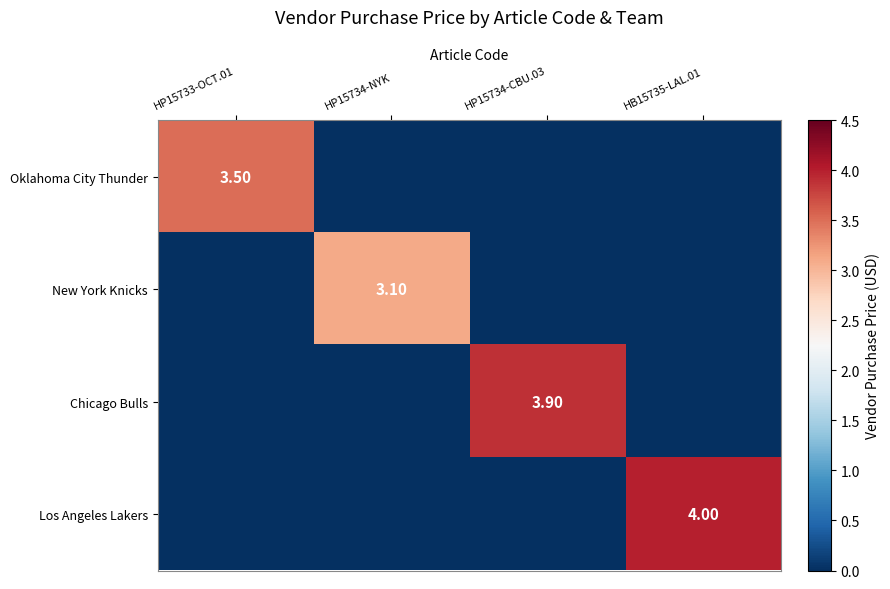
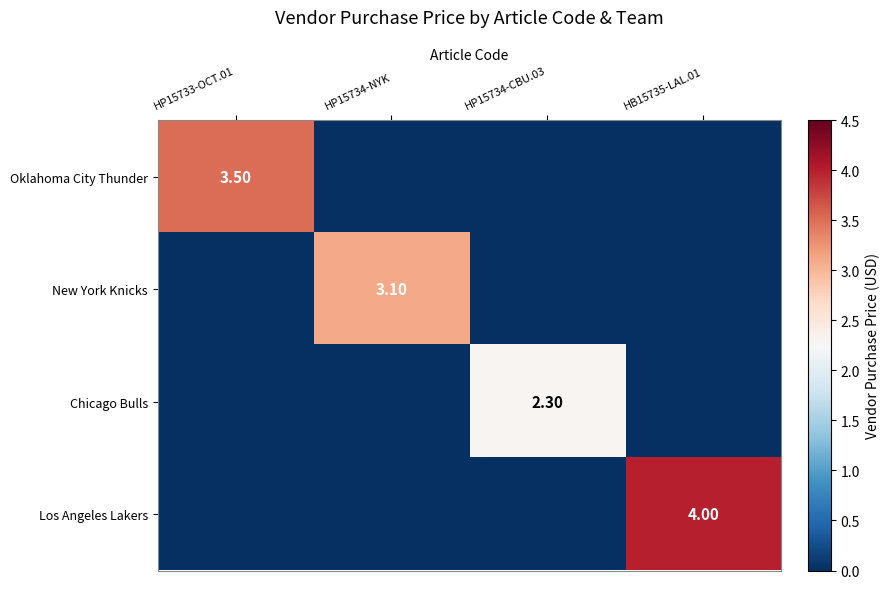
Chicago Bulls, HP15734-CBU.03: 3.90 -> 2.30
